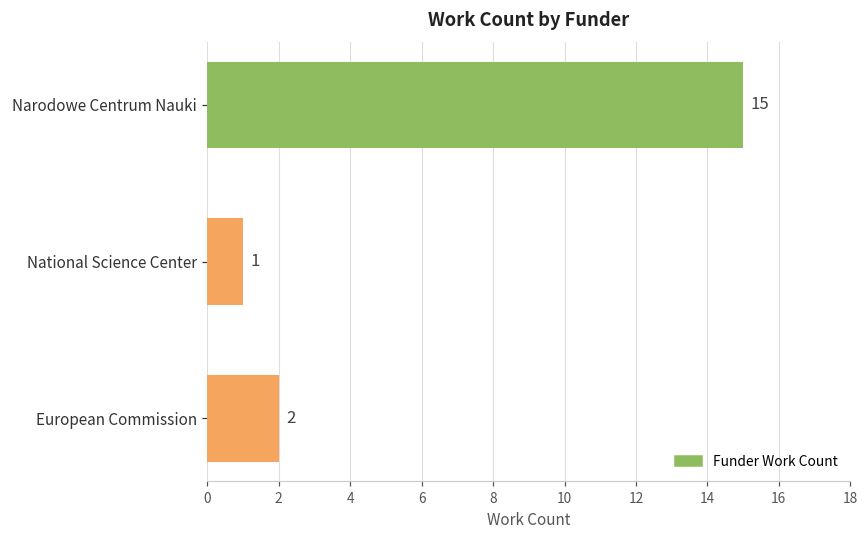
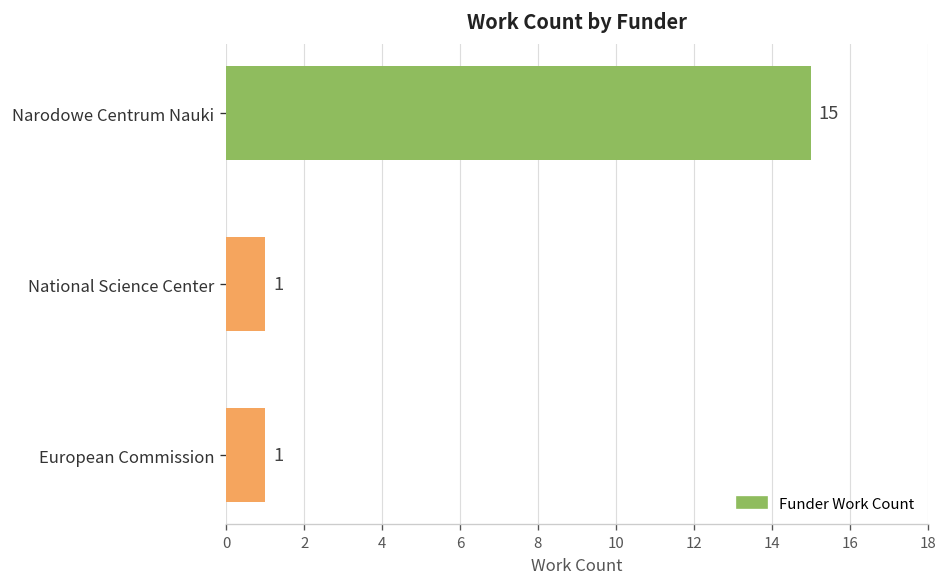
European Commission: 2 -> 1
